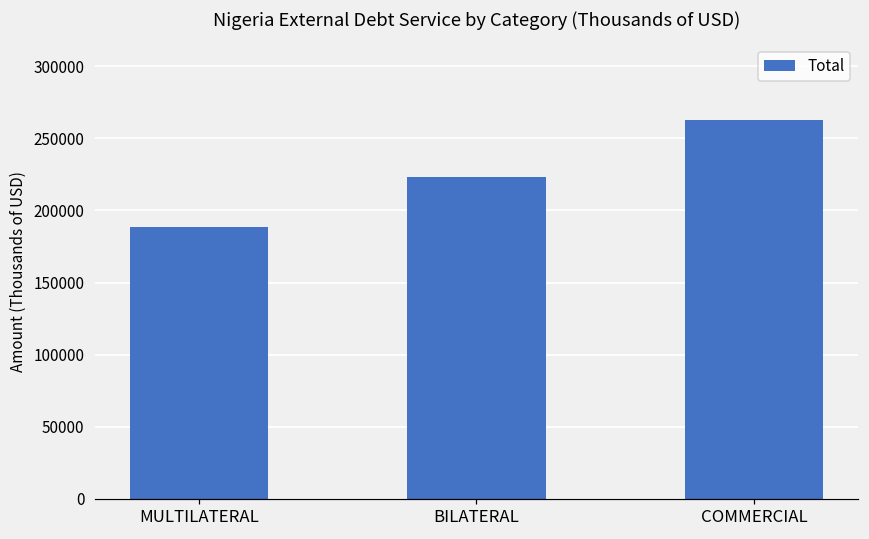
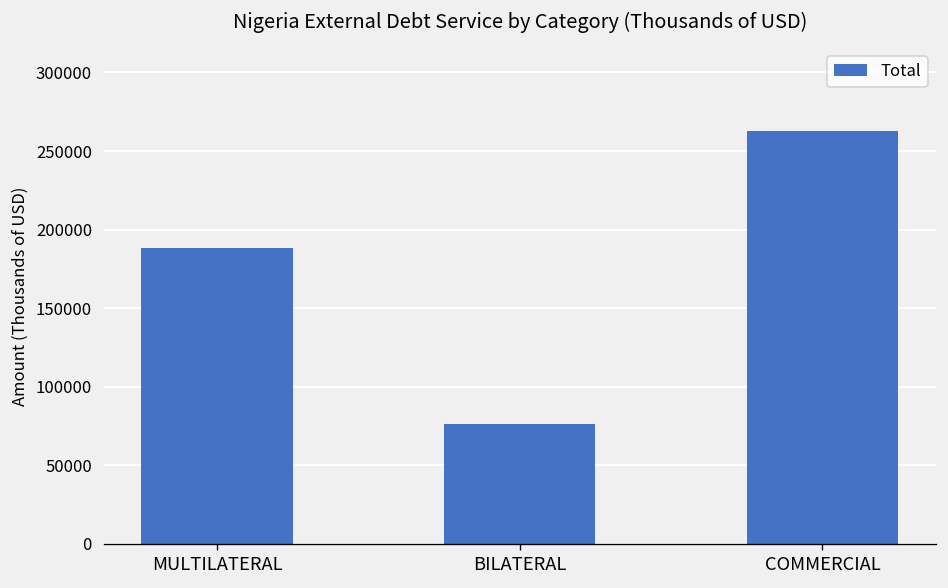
BILATERAL: 224000 -> 77000
